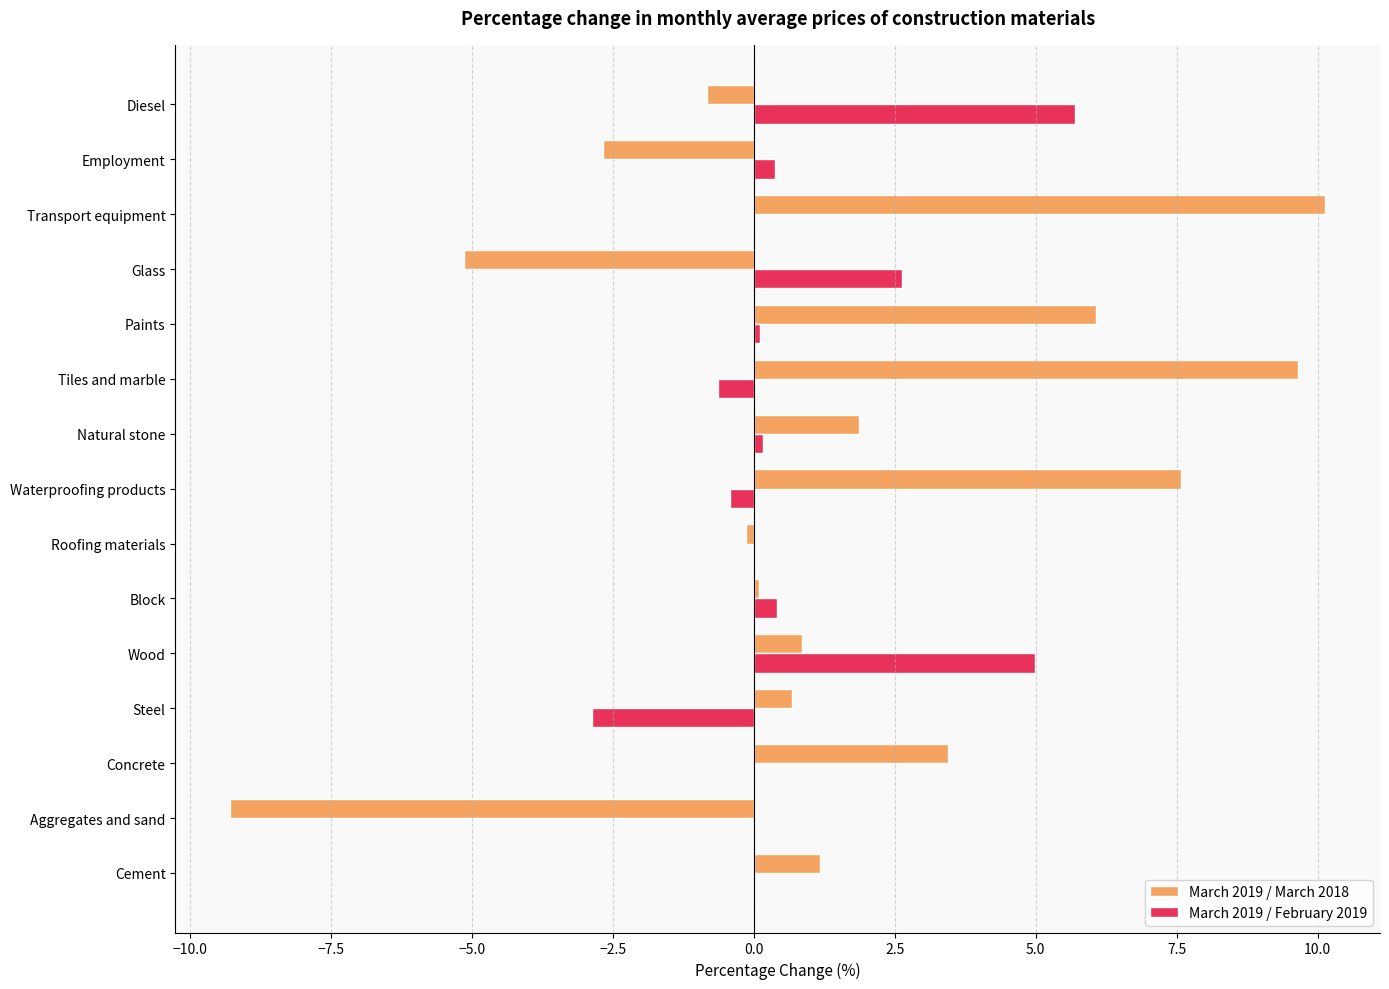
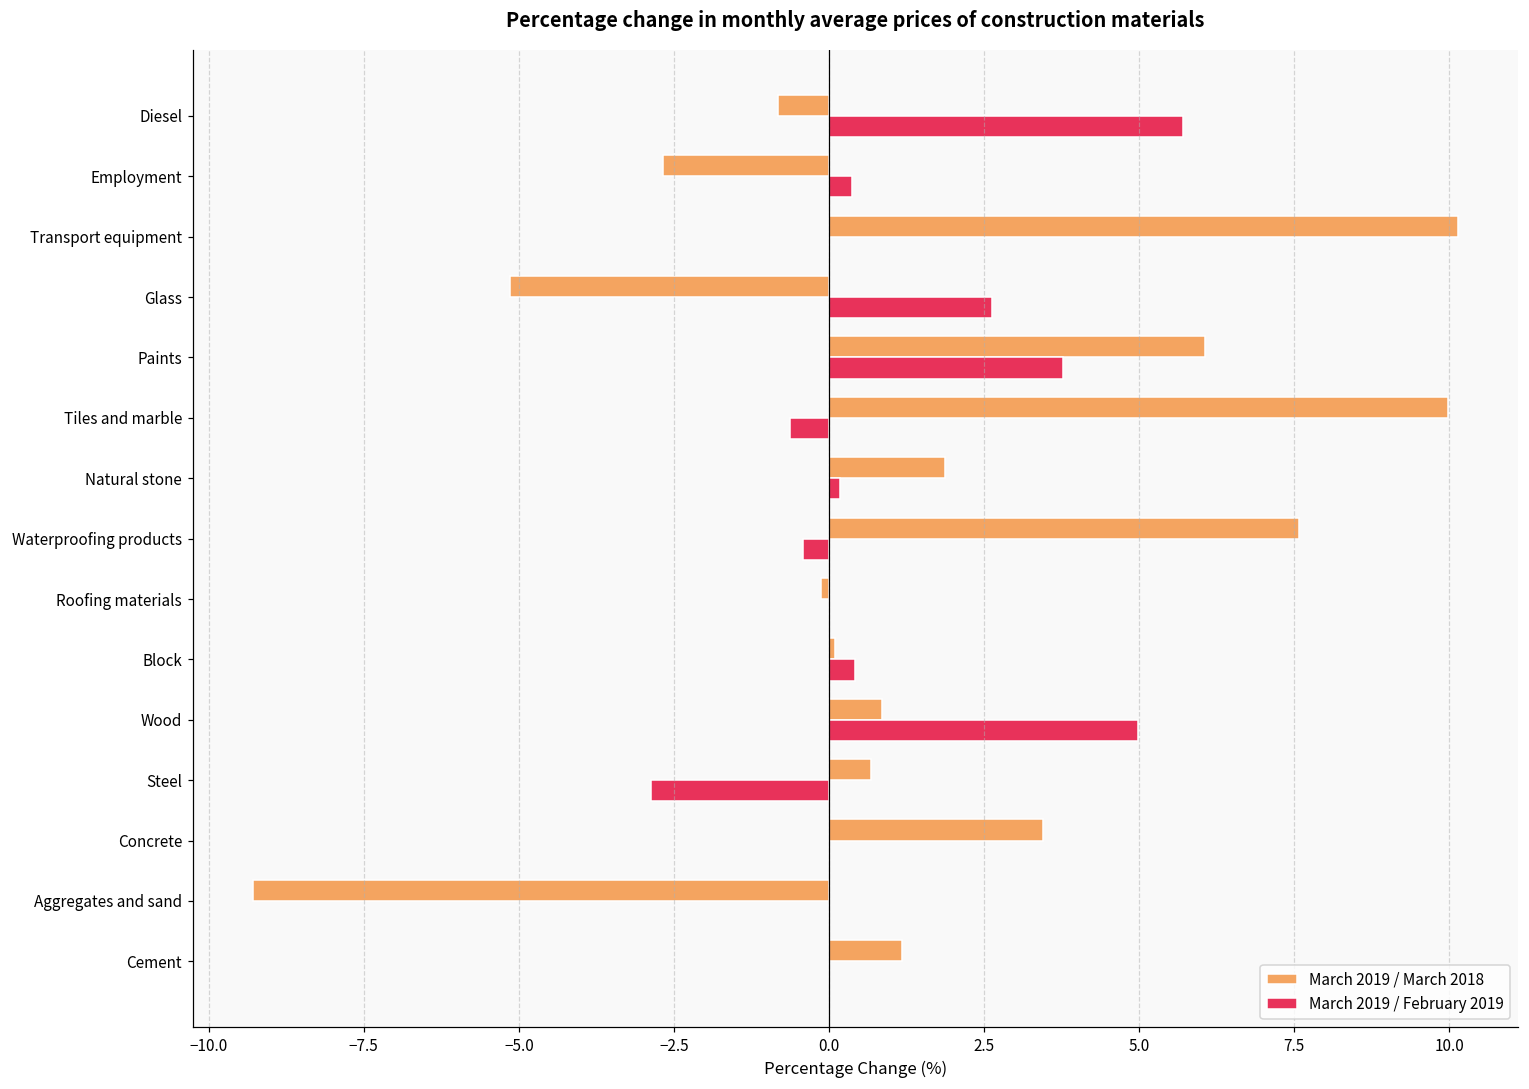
March 2019 / February 2019, Paints: 0.1 -> 3.8
March 2019 / March 2018, Tiles and marble: 9.7 -> 10.0
